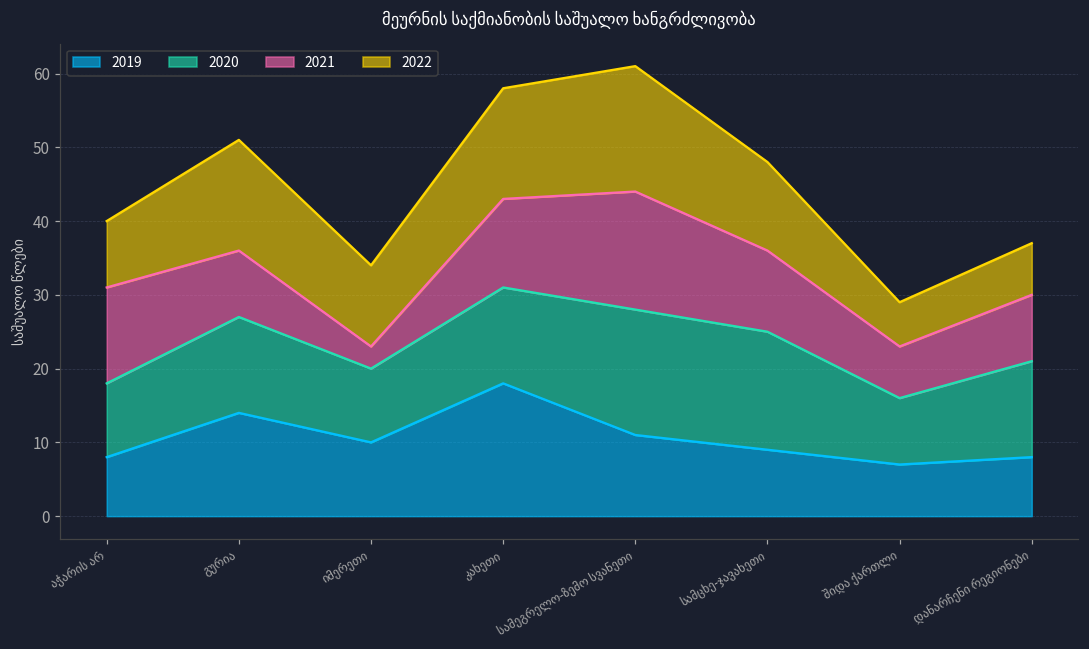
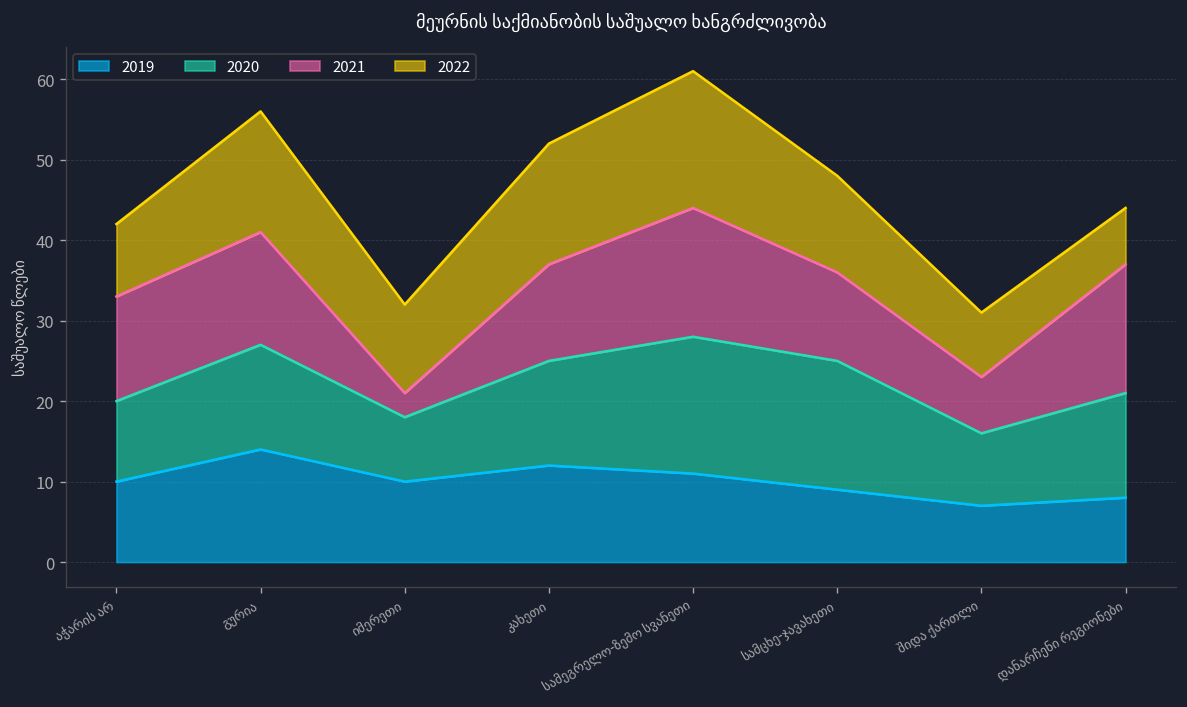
2019, აჭარის არ: 8 -> 10
2021, გურია: 9 -> 14
2020, იმერეთი: 10 -> 8
2019, კახეთი: 18 -> 12
2022, შიდა ქართლი: 6 -> 8
2021, დანარჩენი რეგიონები: 9 -> 16
